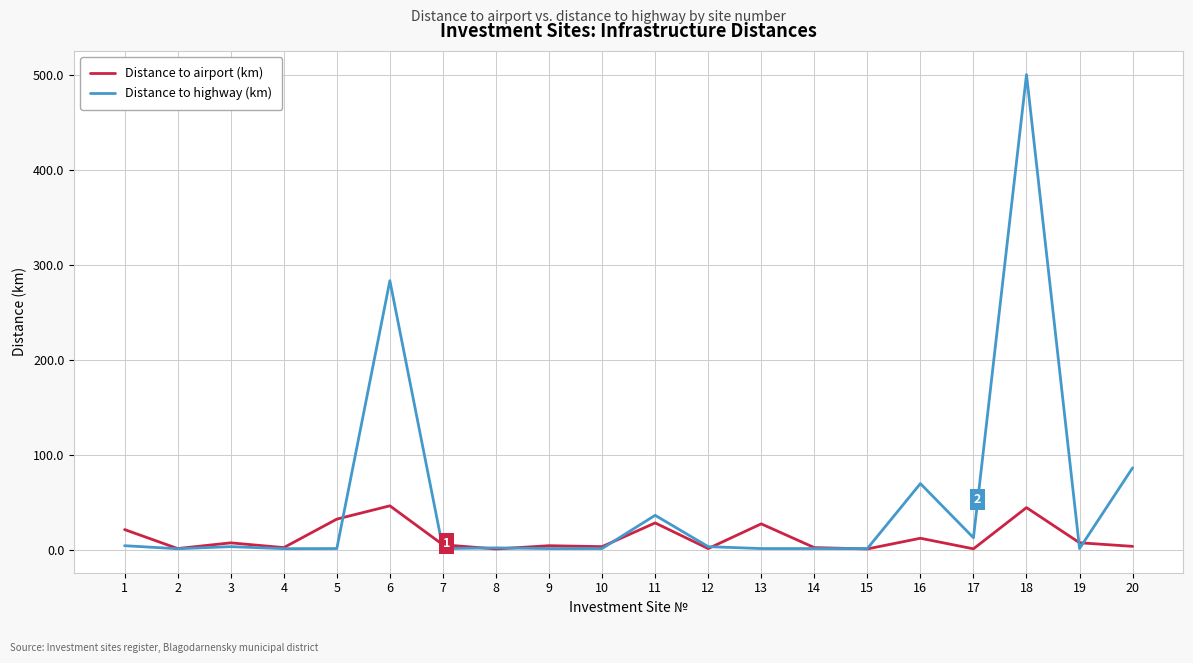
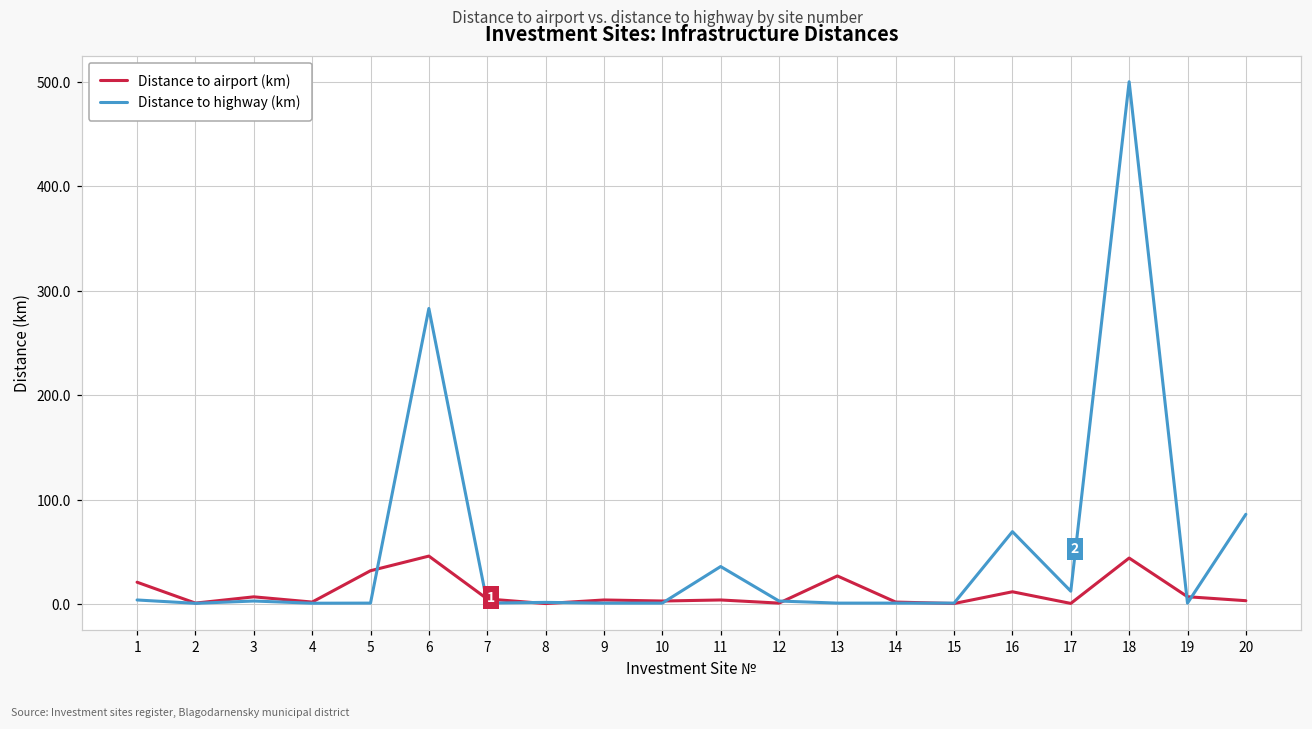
Distance to airport (km), 11: 30 -> 0
